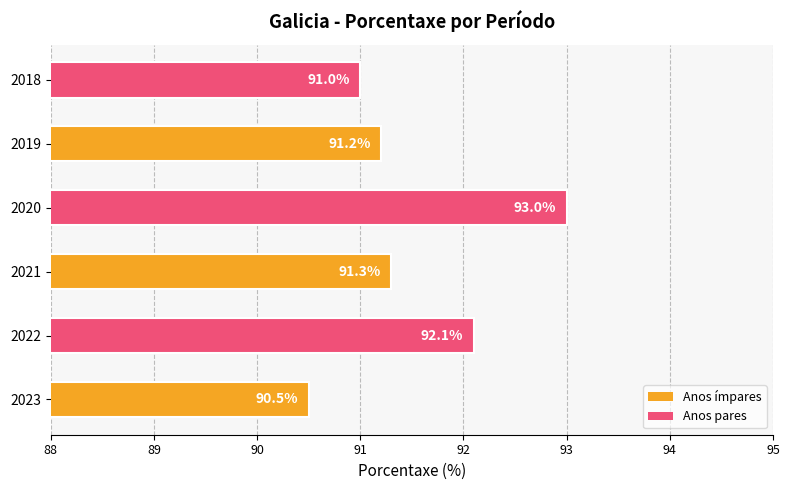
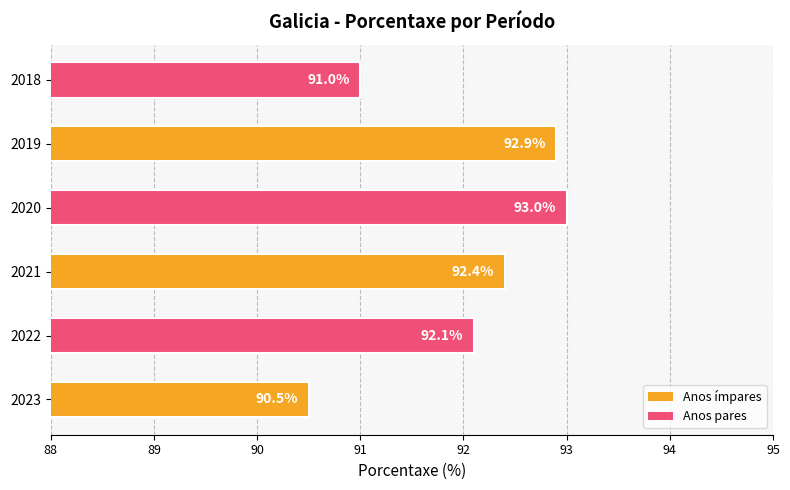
2019: 91.2% -> 92.9%
2021: 91.3% -> 92.4%
